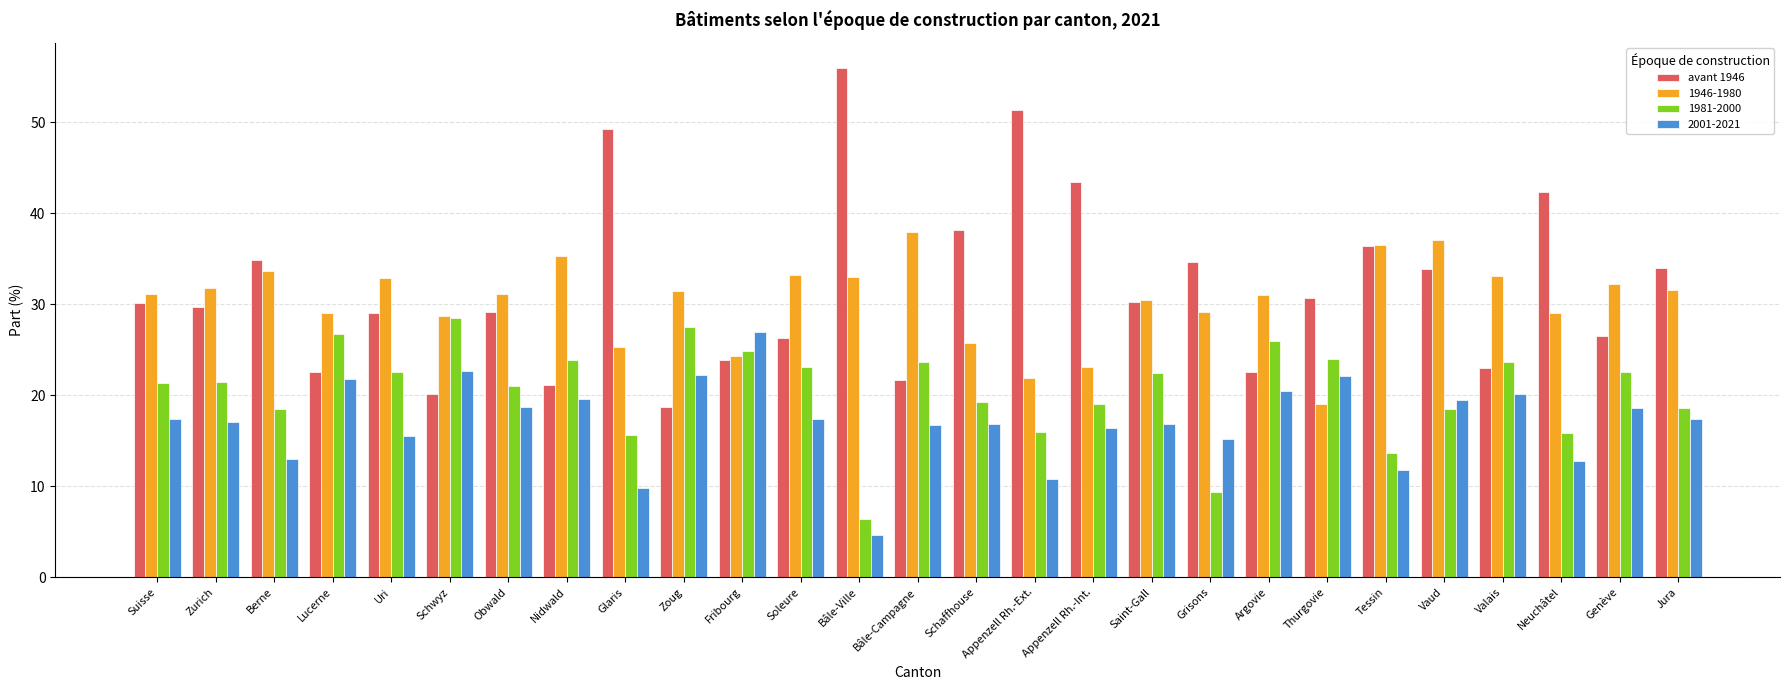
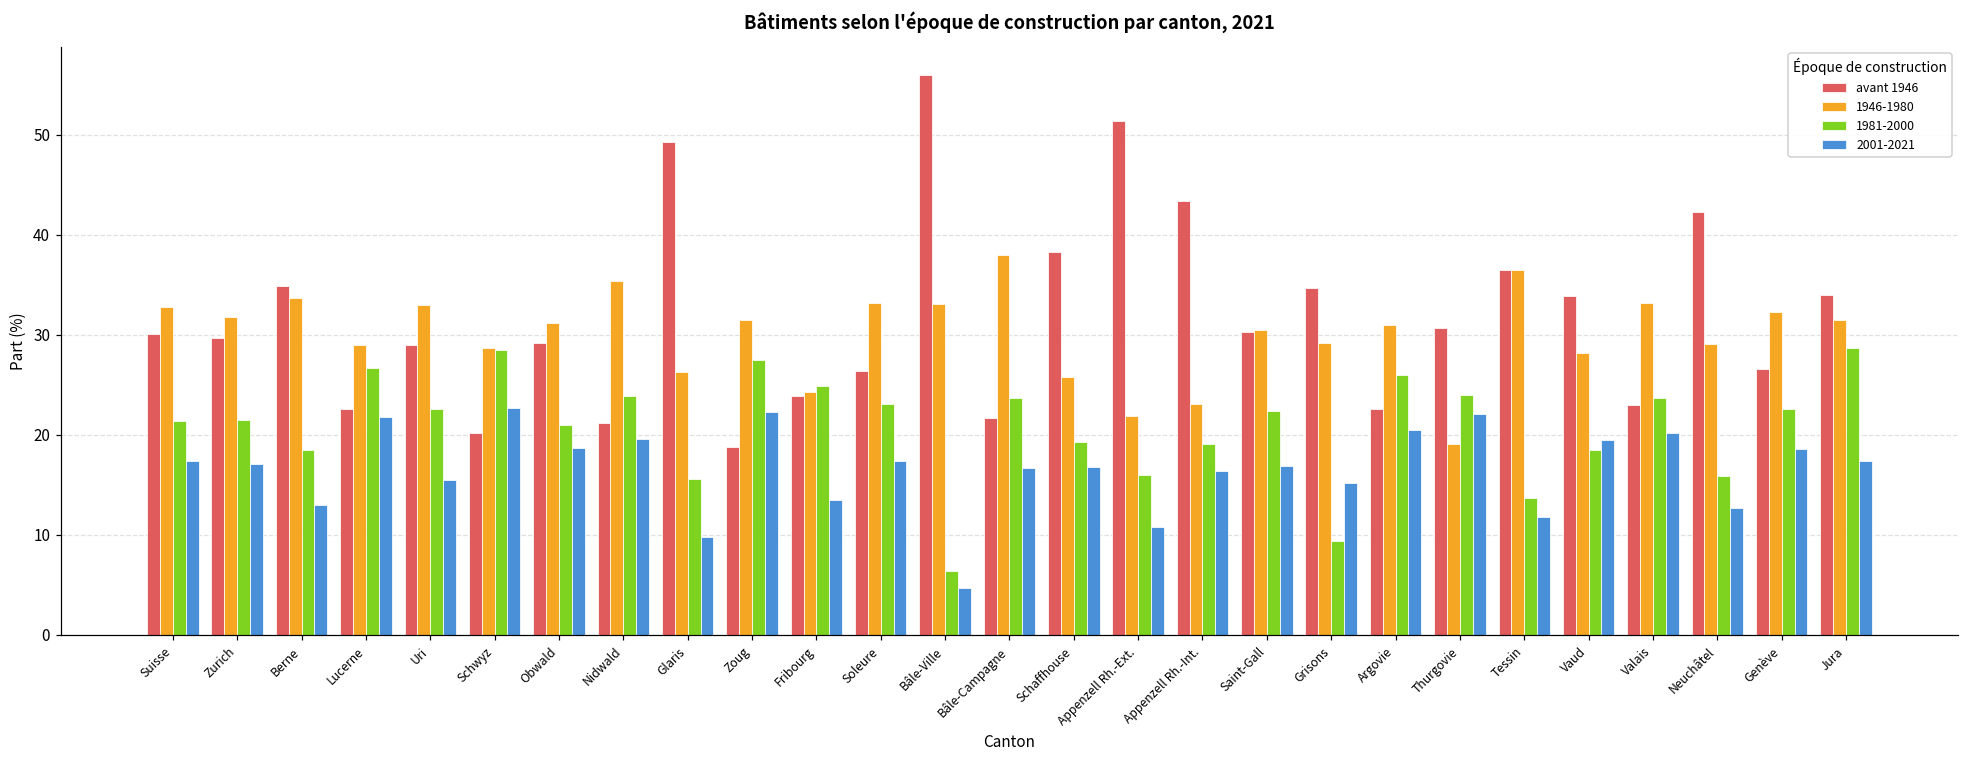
1946-1980, Suisse: 31 -> 33
1946-1980, Glaris: 25 -> 26
2001-2021, Fribourg: 27 -> 14
1946-1980, Vaud: 37 -> 28
1981-2000, Jura: 19 -> 29
